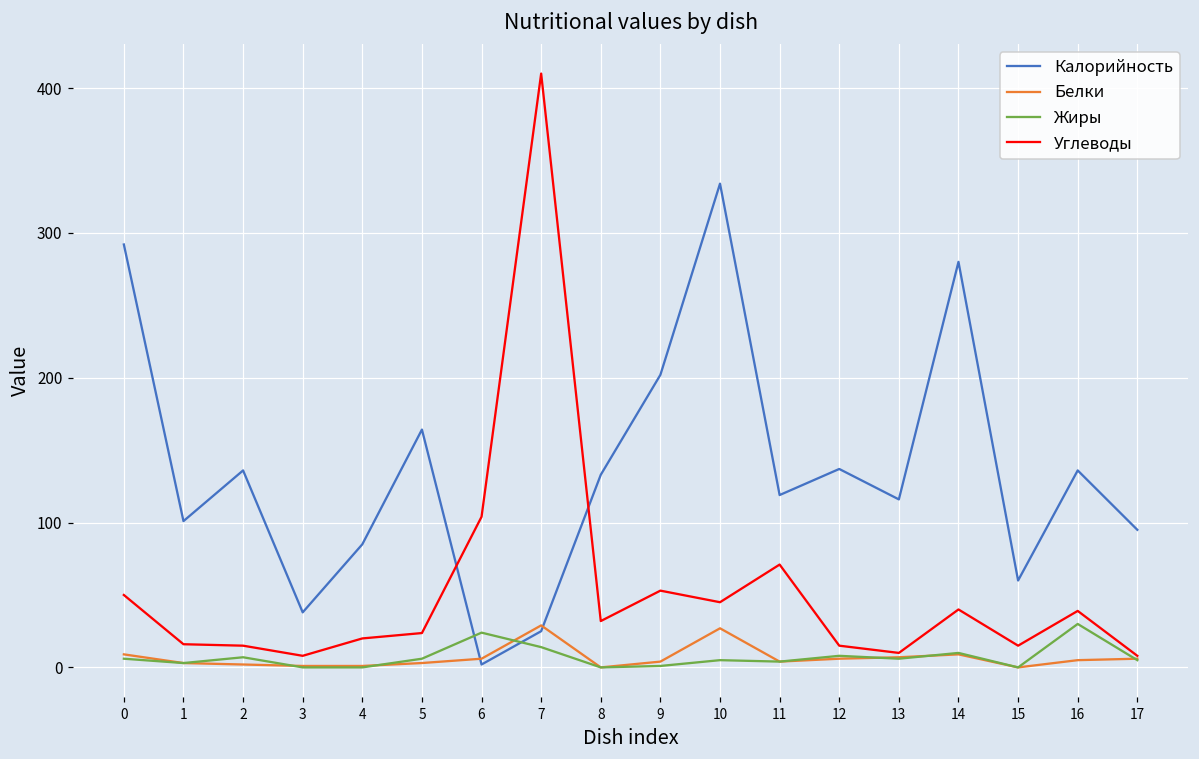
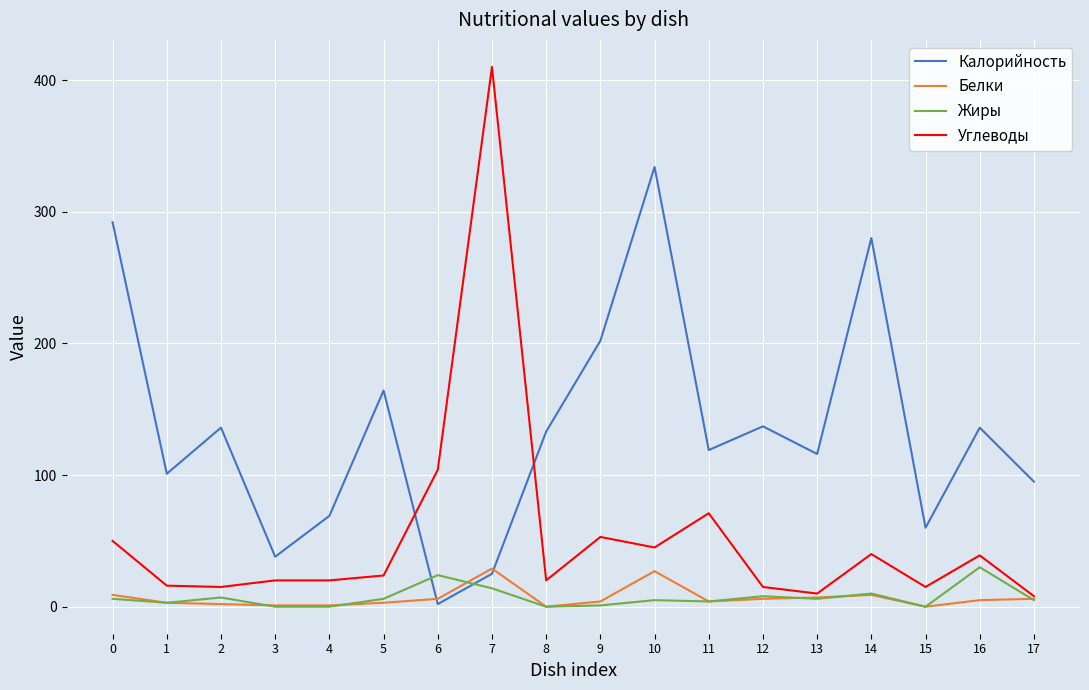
Углеводы, 3: 8 -> 20
Калорийность, 4: 85 -> 69
Углеводы, 8: 32 -> 20
